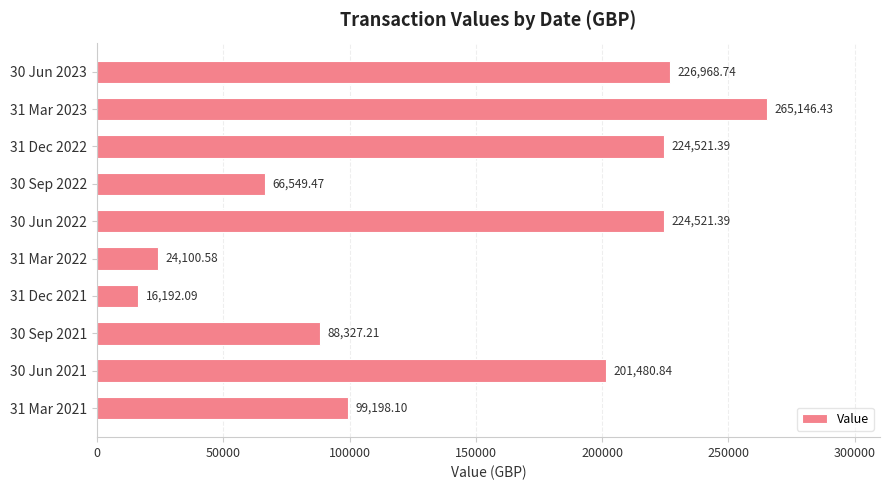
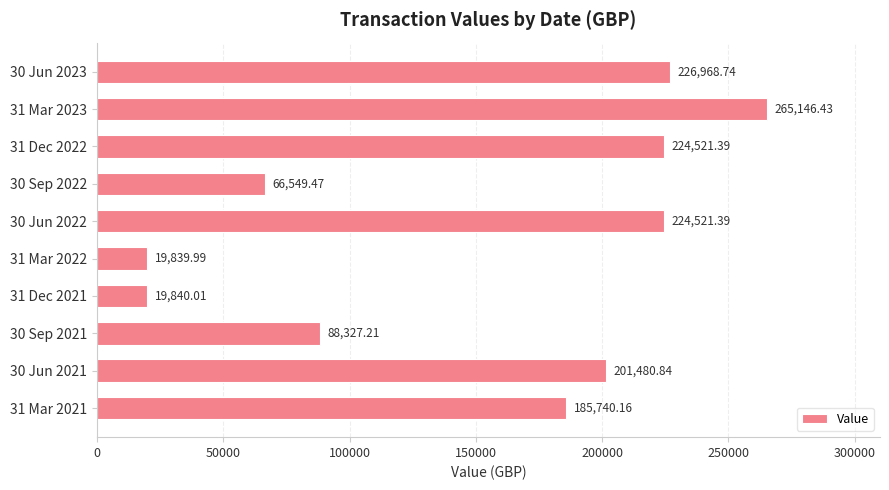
31 Mar 2022: 24,100.58 -> 19,839.99
31 Dec 2021: 16,192.09 -> 19,840.01
31 Mar 2021: 99,198.10 -> 185,740.16
